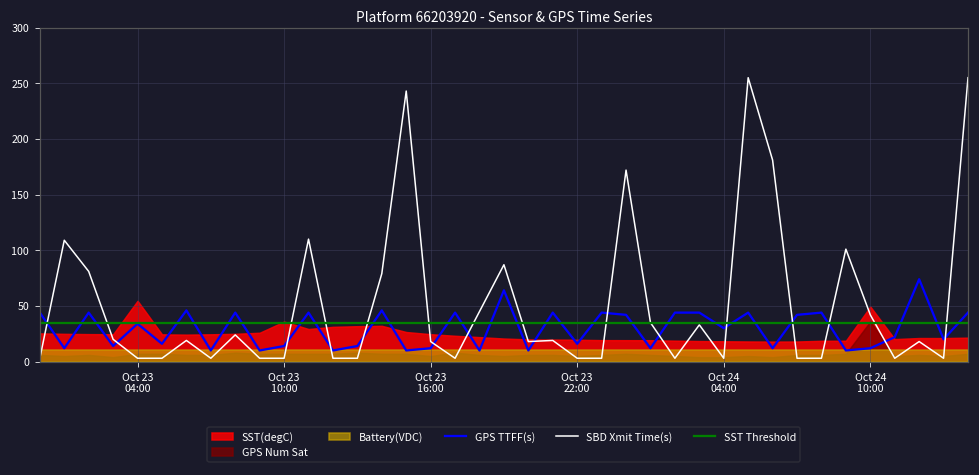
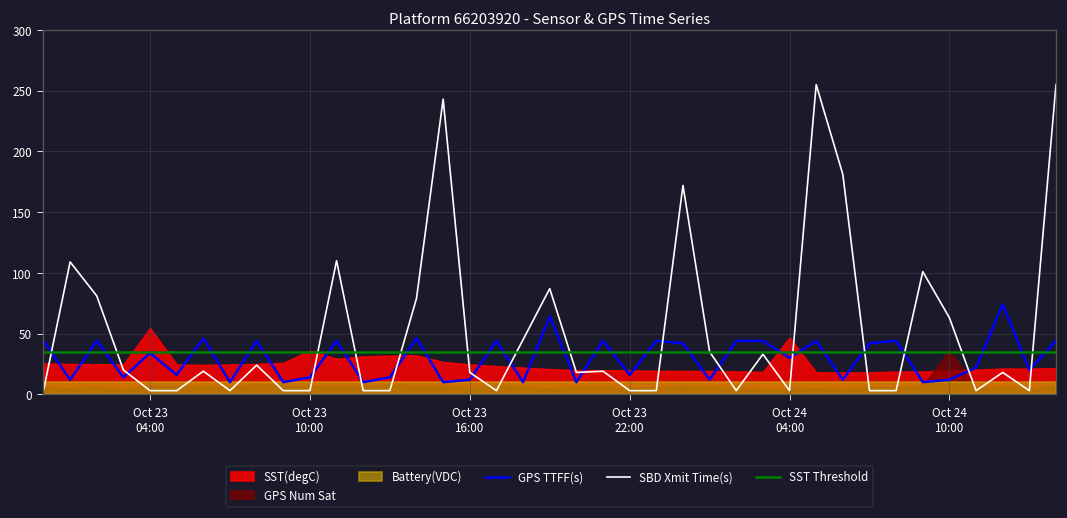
SST(degC), Oct 24 04:00: 18 -> 47
SST(degC), Oct 24 10:00: 49 -> 20
SBD Xmit Time(s), Oct 24 10:00: 42 -> 63
